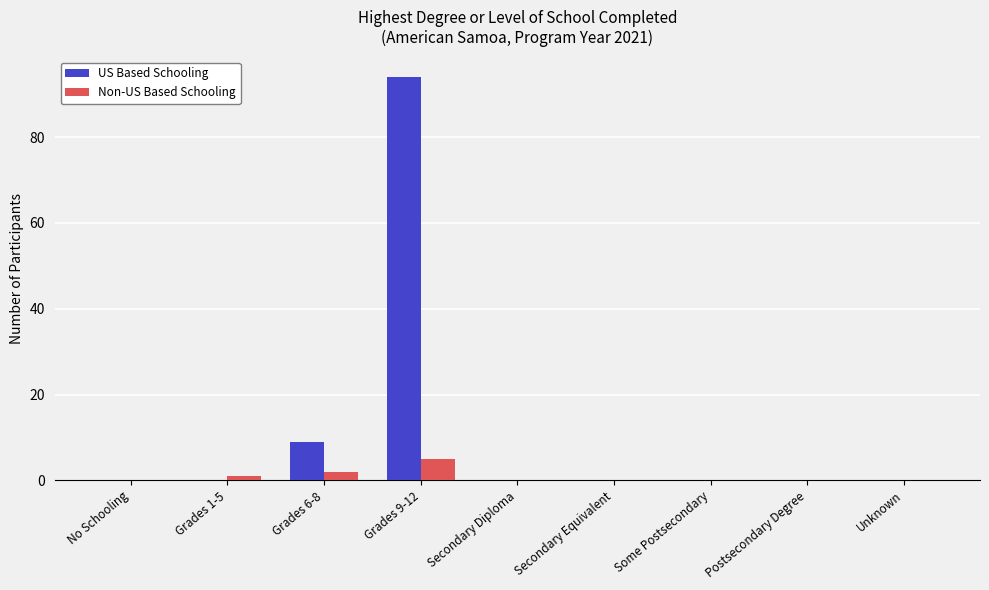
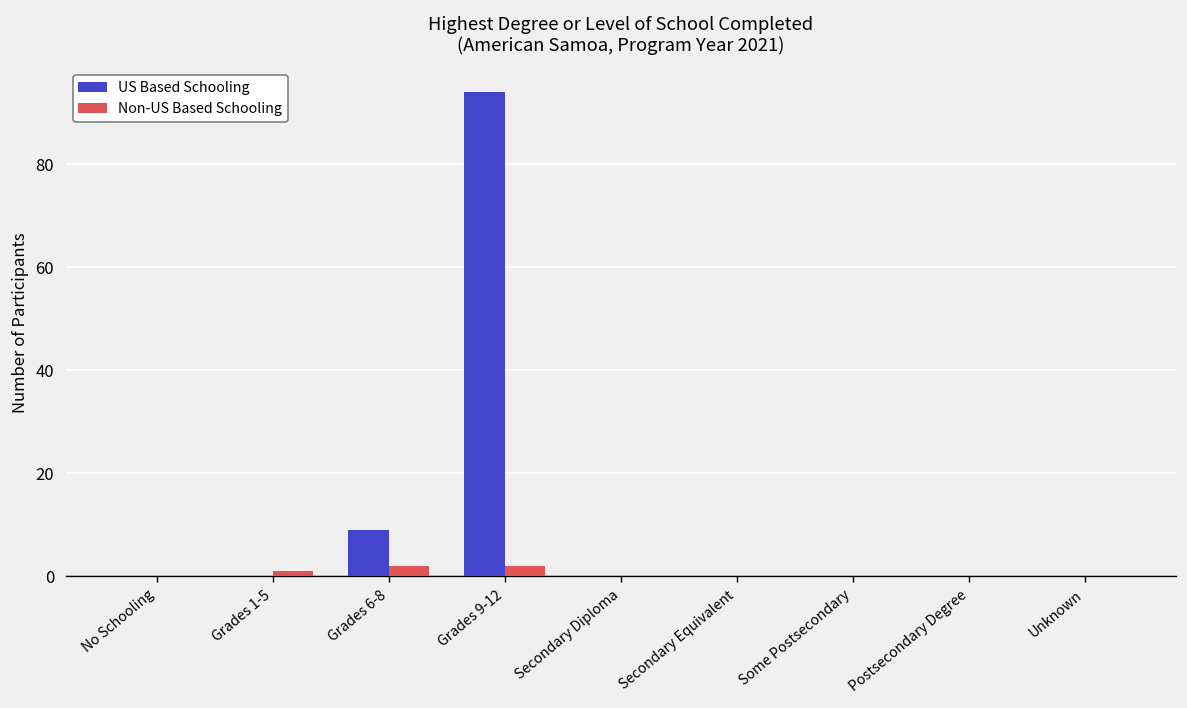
Non-US Based Schooling, Grades 9-12: 5 -> 2
